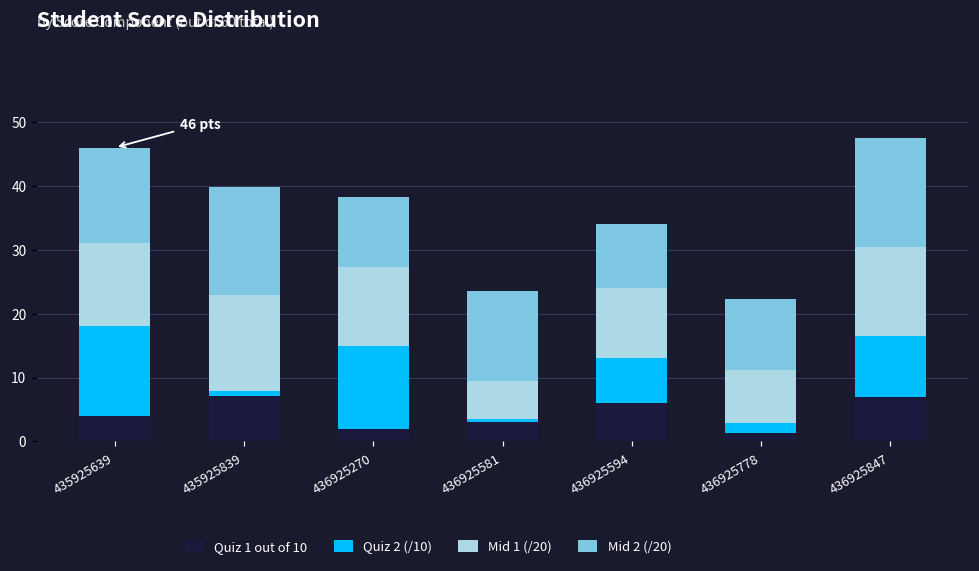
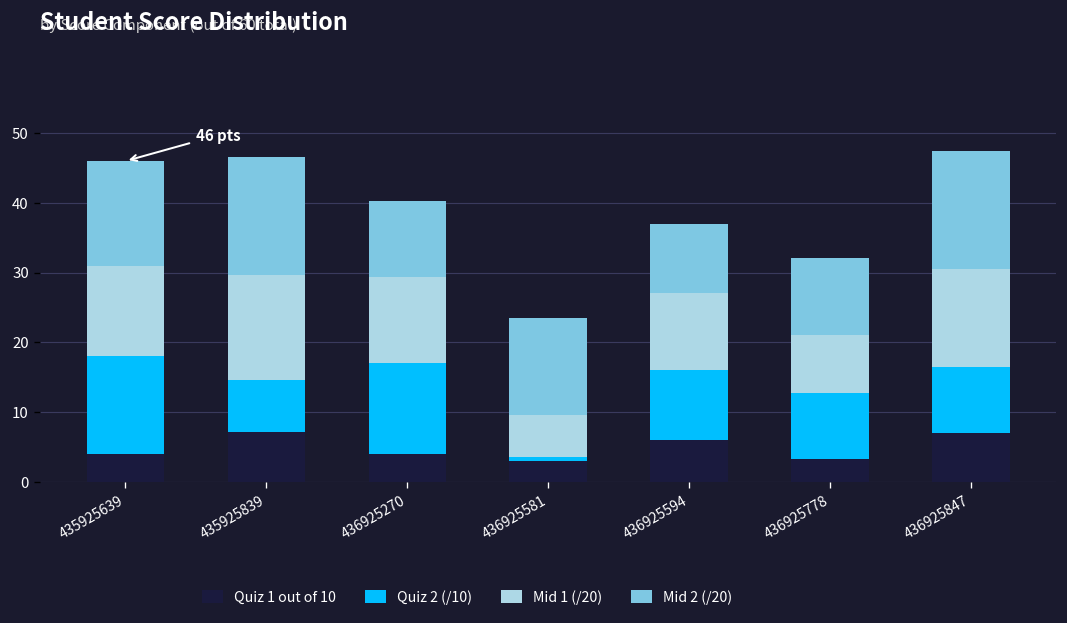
Quiz 2 (/10), 435925839: 1 -> 8
Quiz 1 out of 10, 436925270: 2 -> 4
Quiz 2 (/10), 436925594: 7 -> 10
Quiz 1 out of 10, 436925778: 1 -> 3
Quiz 2 (/10), 436925778: 2 -> 10
